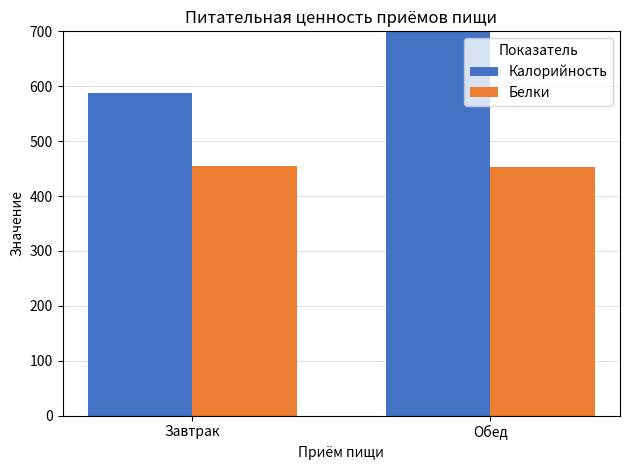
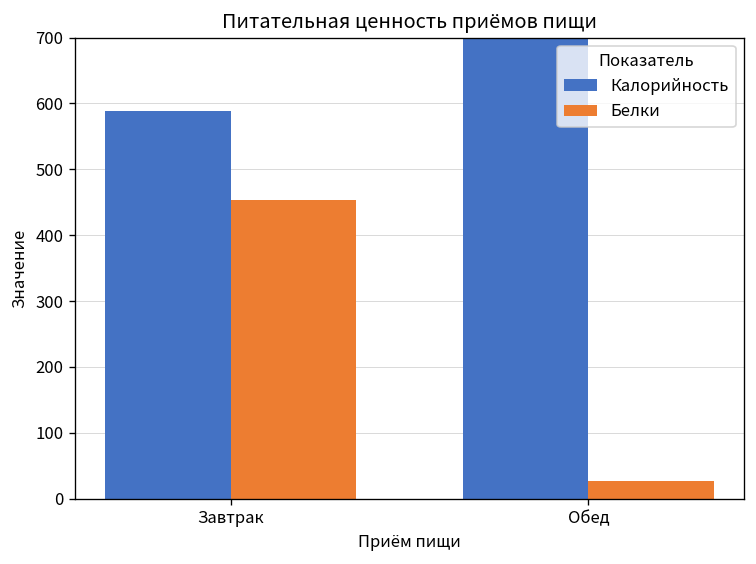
Белки, Обед: 450 -> 30
